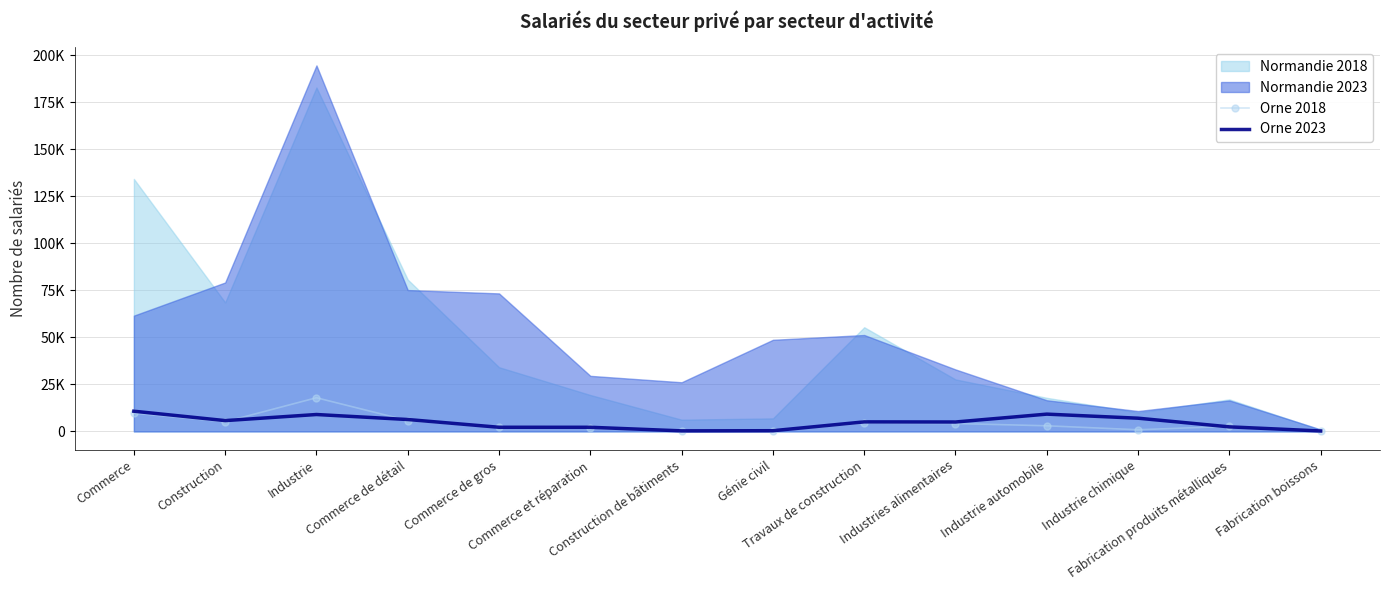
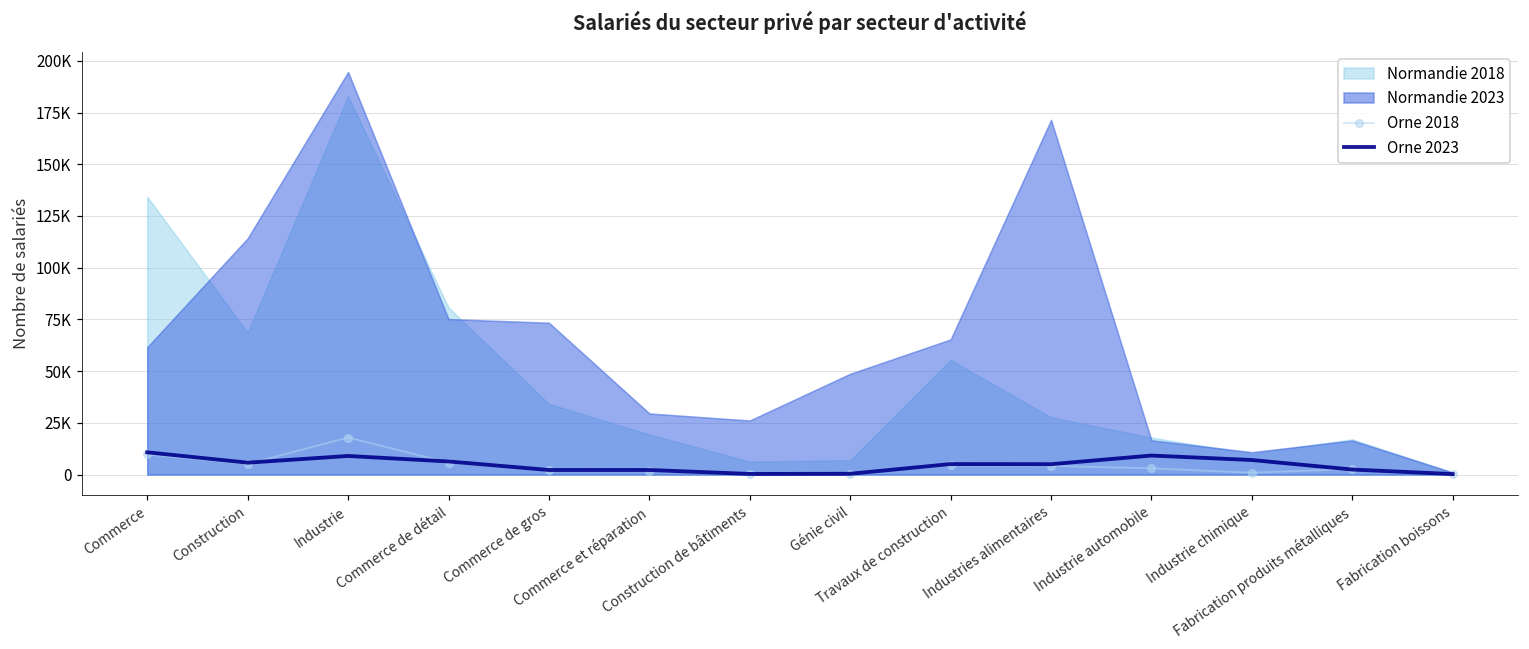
Normandie 2023, Construction: 79000 -> 114000
Normandie 2023, Travaux de construction: 51000 -> 65000
Normandie 2023, Industries alimentaires: 33000 -> 171000
